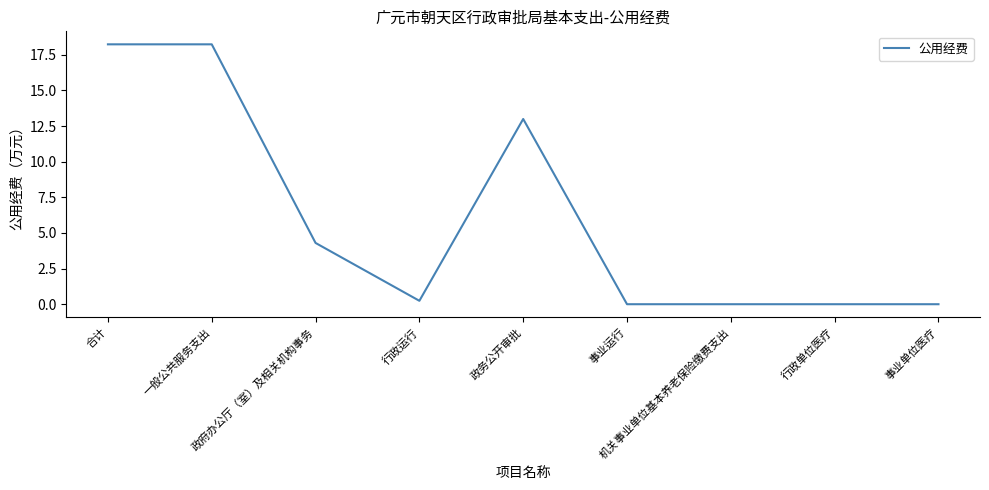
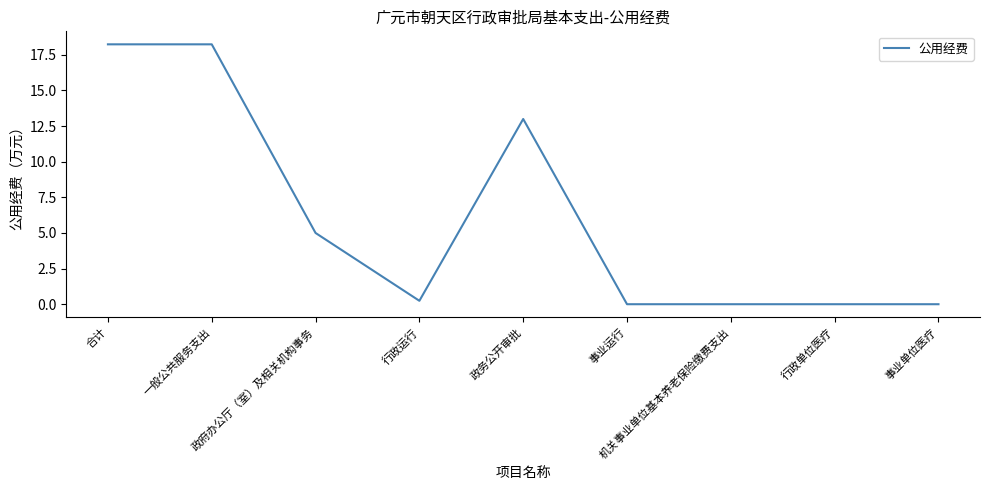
政府办公厅（室）及相关机构事务: 4.3 -> 5.0
